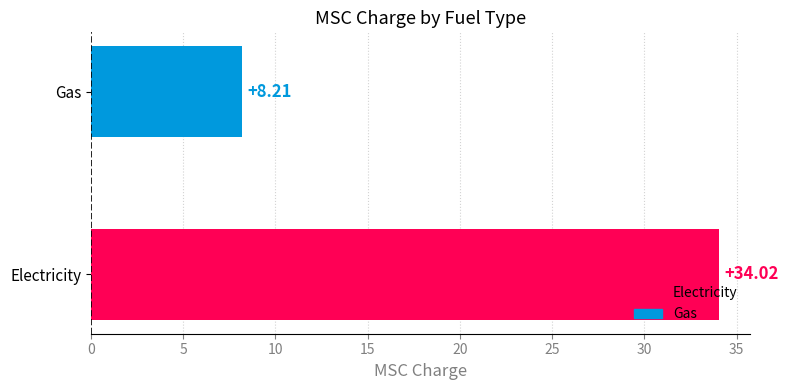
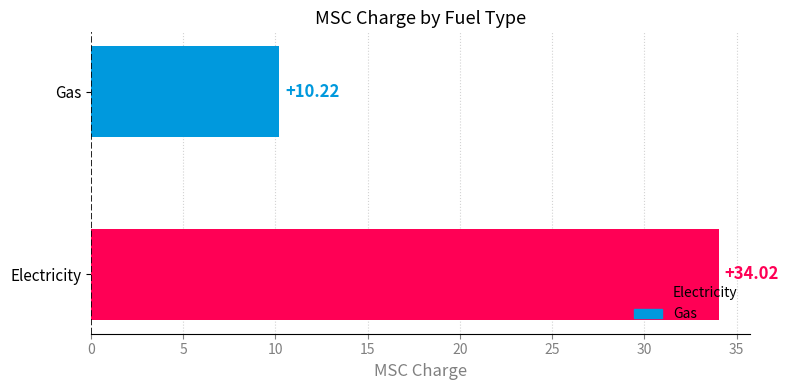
Gas: +8.21 -> +10.22
